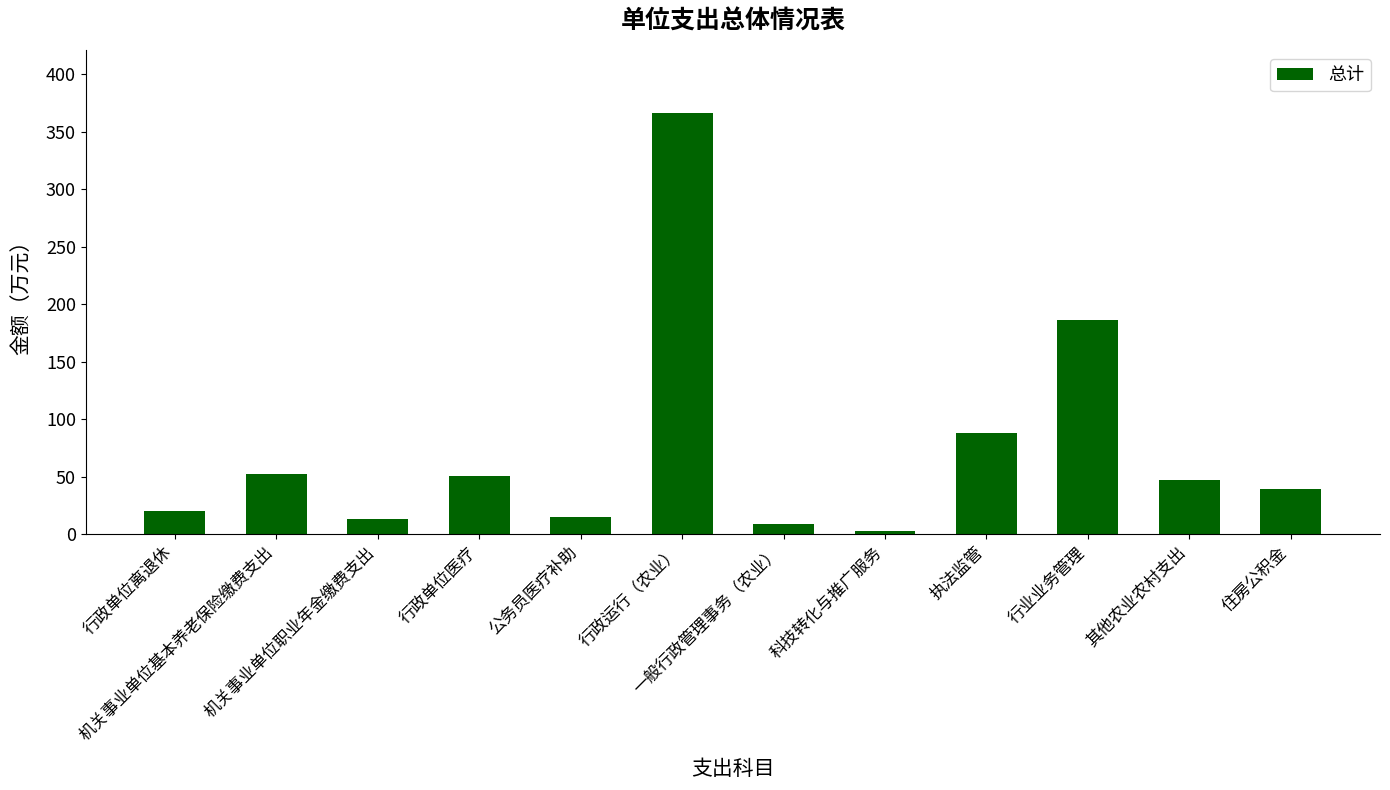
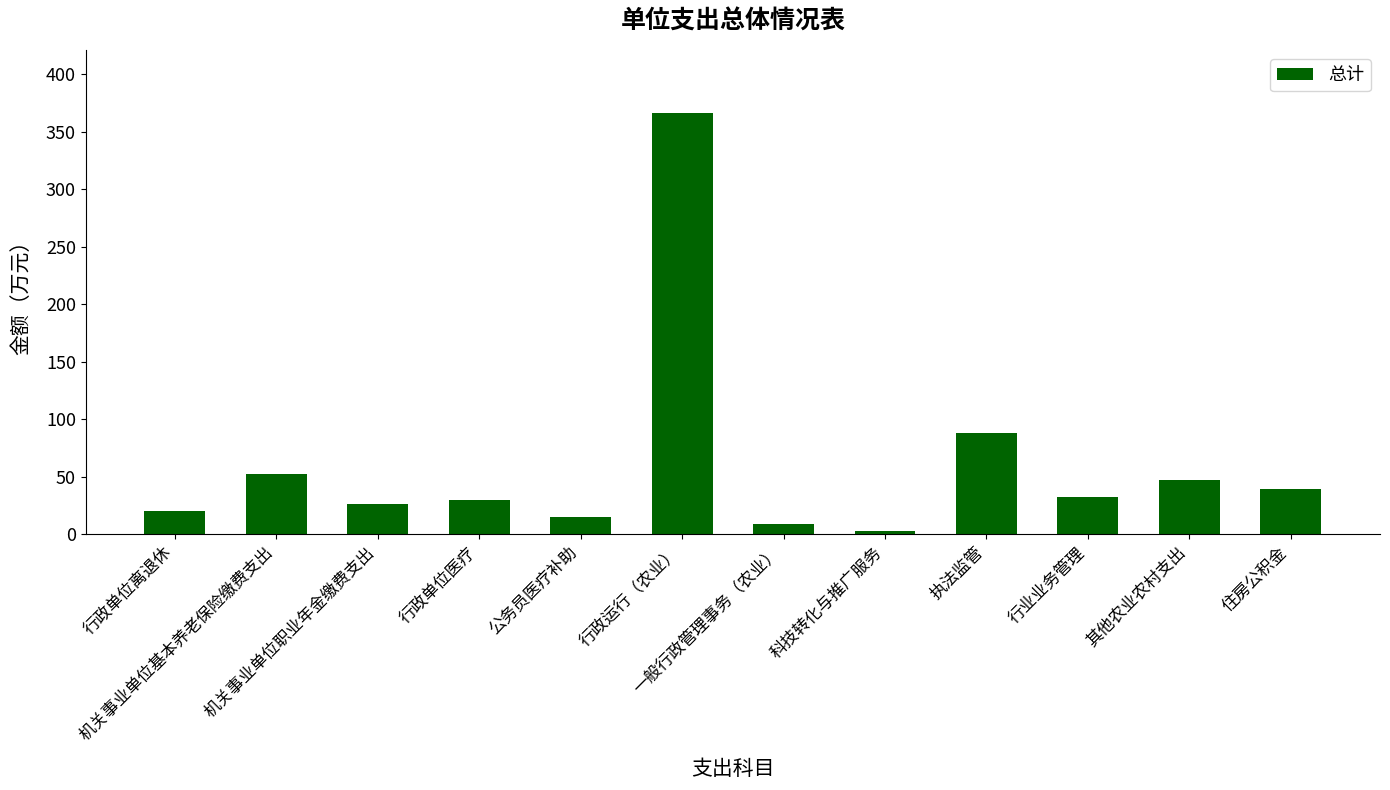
机关事业单位职业年金缴费支出: 14 -> 26
行政单位医疗: 50 -> 30
行业业务管理: 187 -> 32
